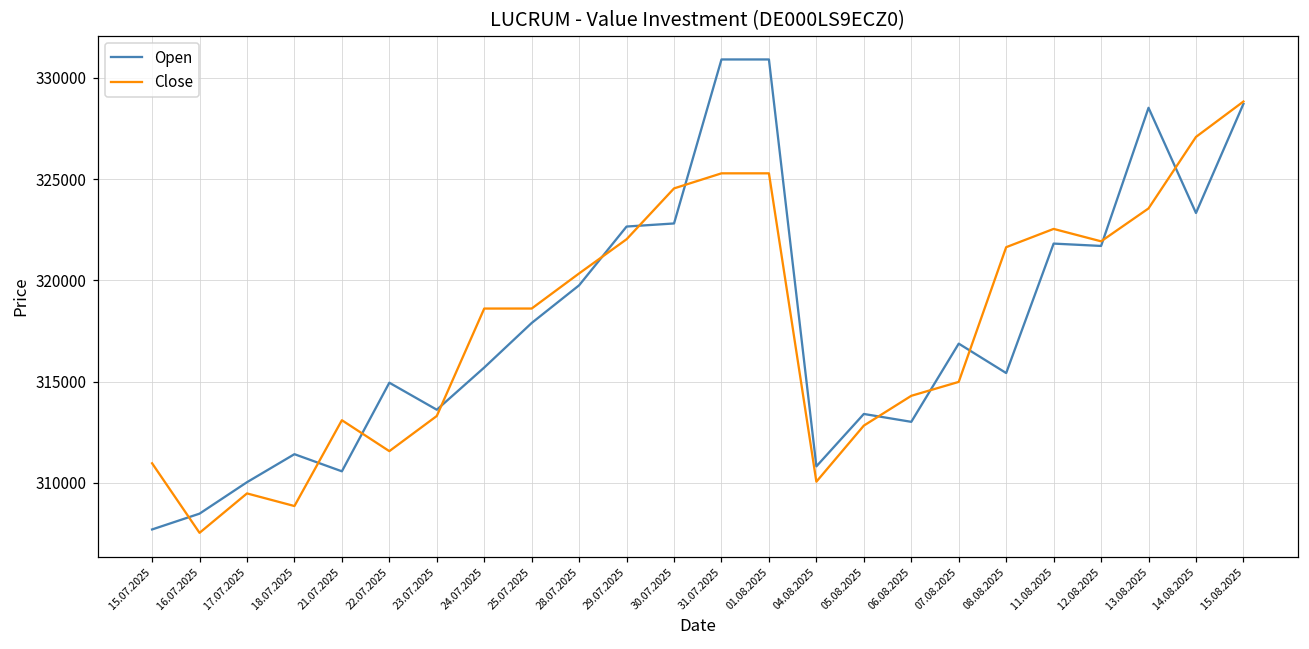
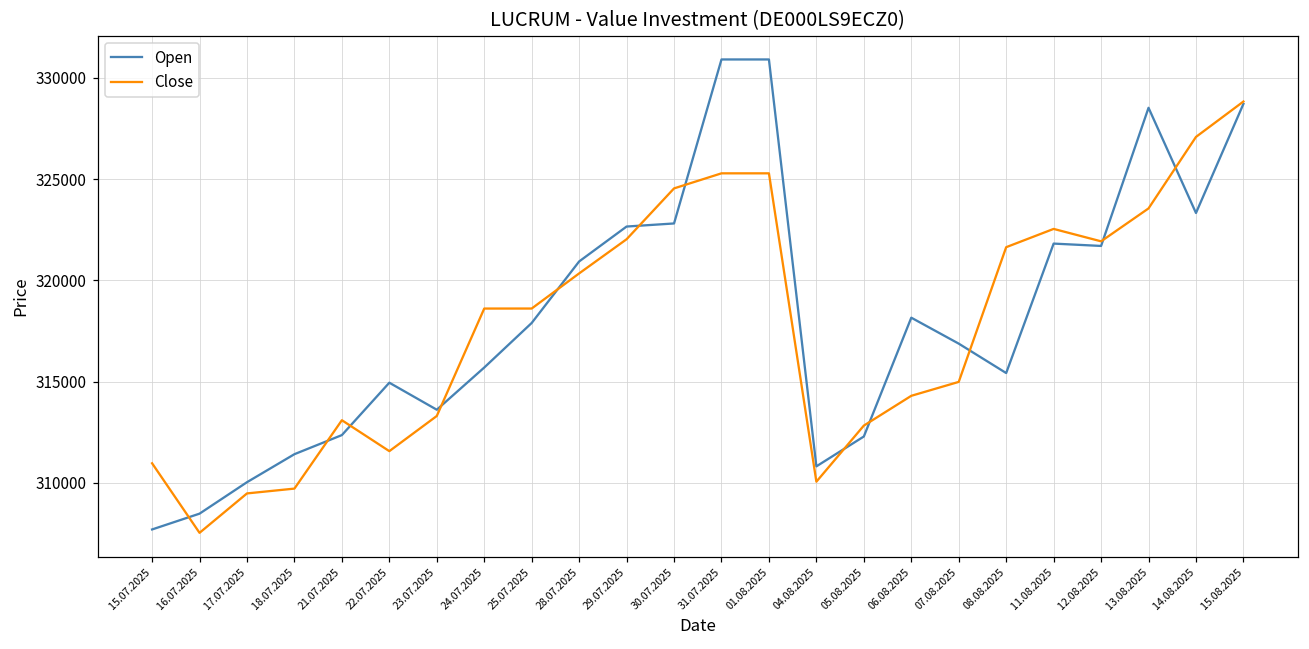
Close, 18.07.2025: 308900 -> 309700
Open, 21.07.2025: 310600 -> 312400
Open, 28.07.2025: 319800 -> 320900
Open, 05.08.2025: 313400 -> 312300
Open, 06.08.2025: 313000 -> 318200
